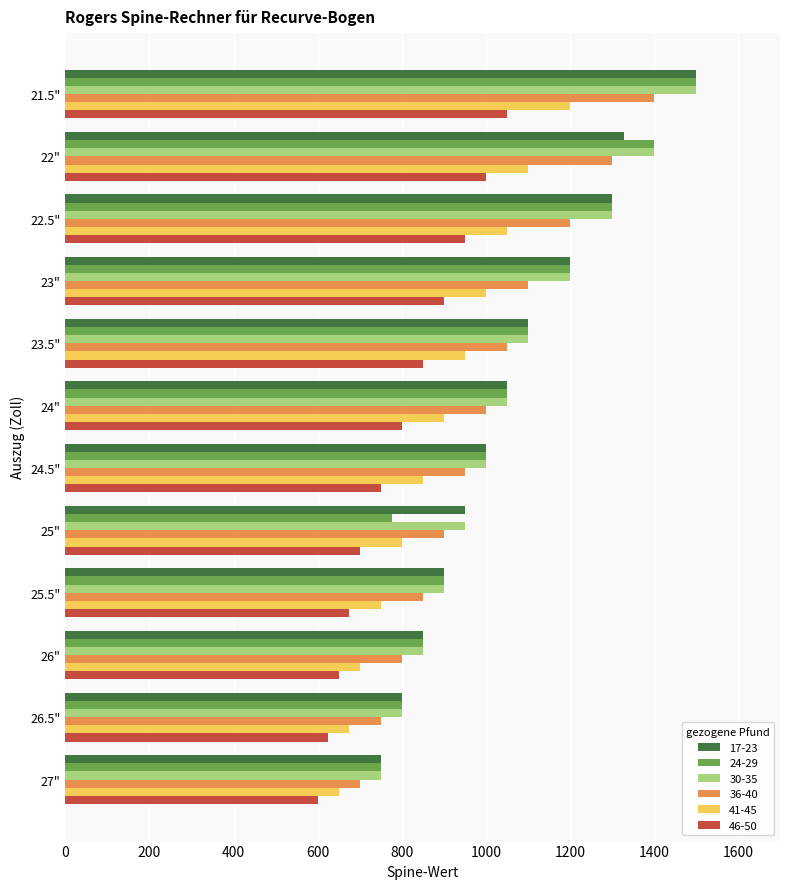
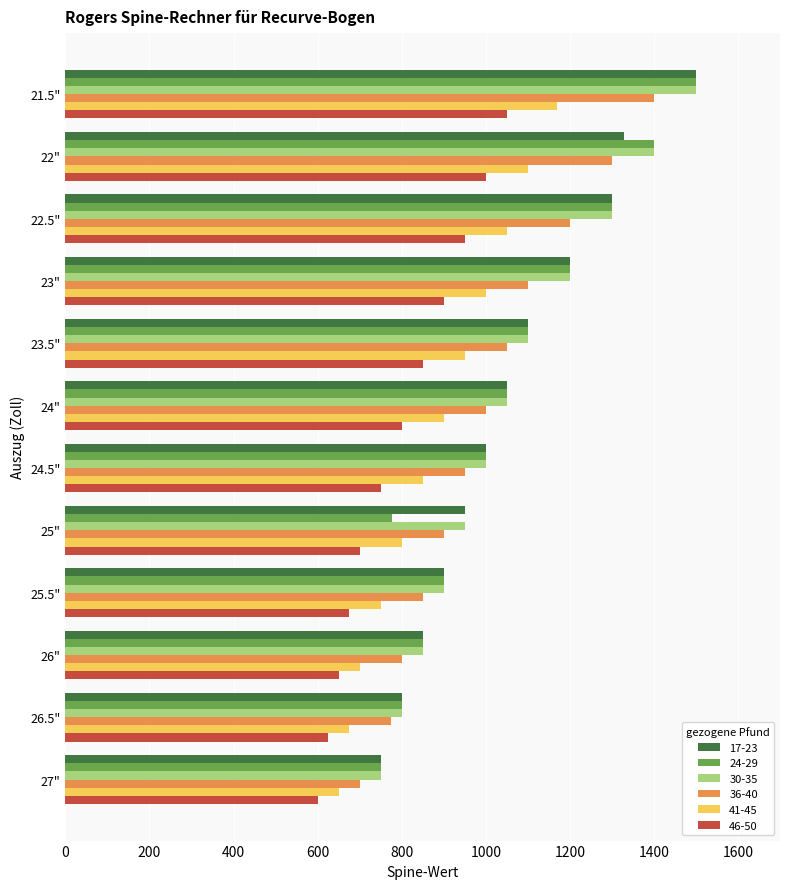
41-45, 21.5": 1200 -> 1170
36-40, 26.5": 750 -> 780
